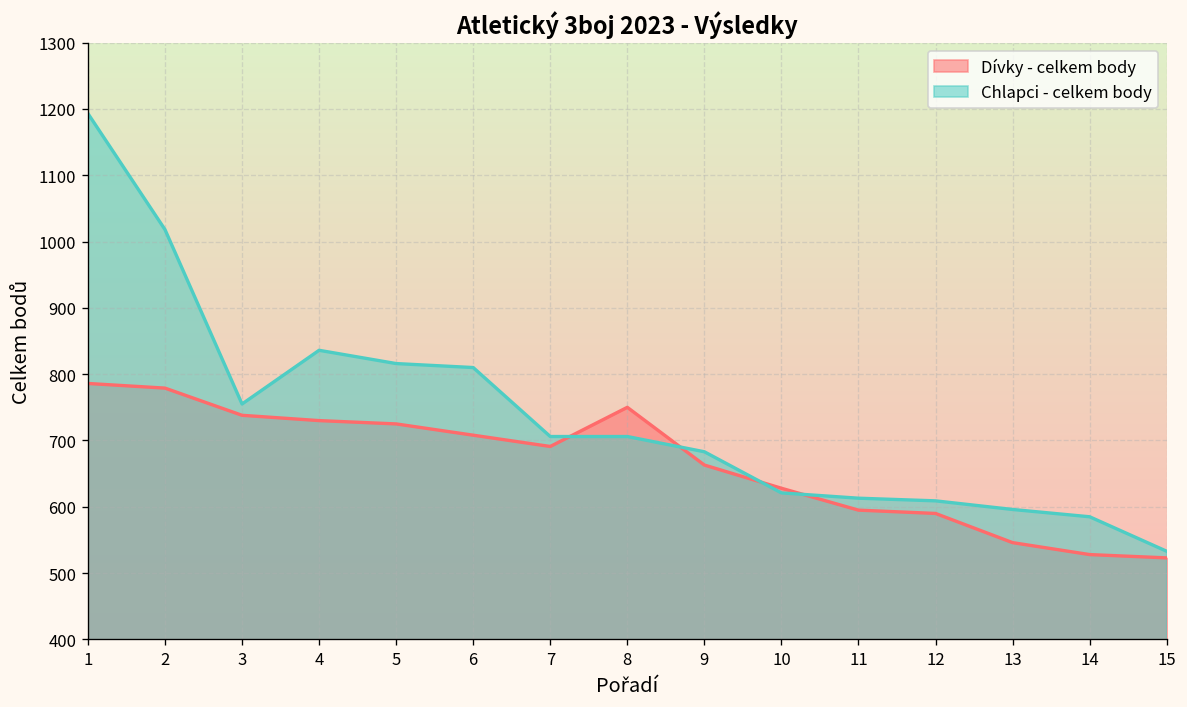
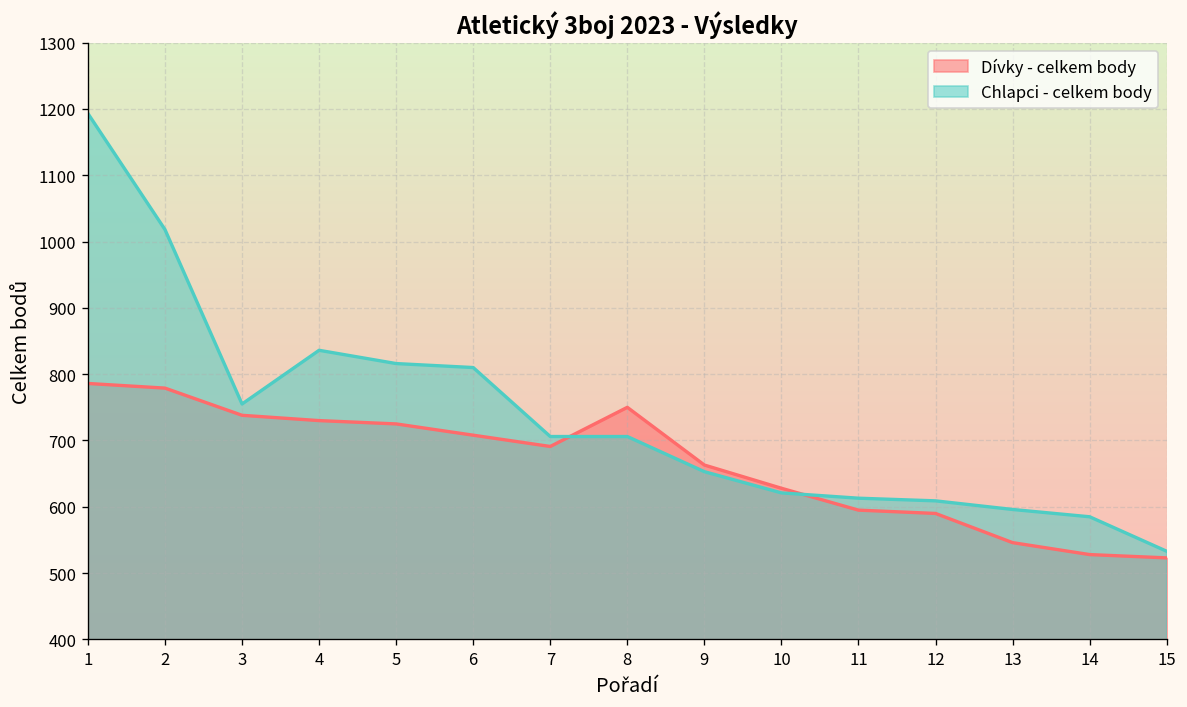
Chlapci - celkem body, 9: 680 -> 650
